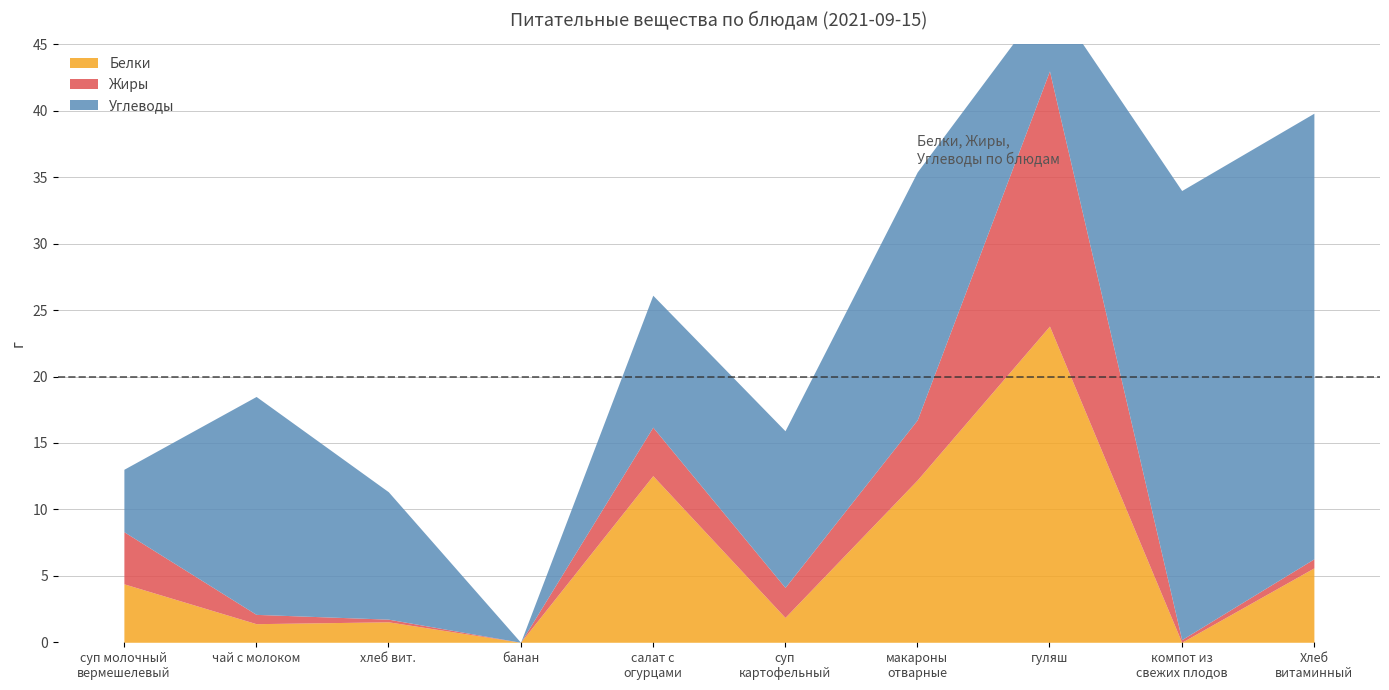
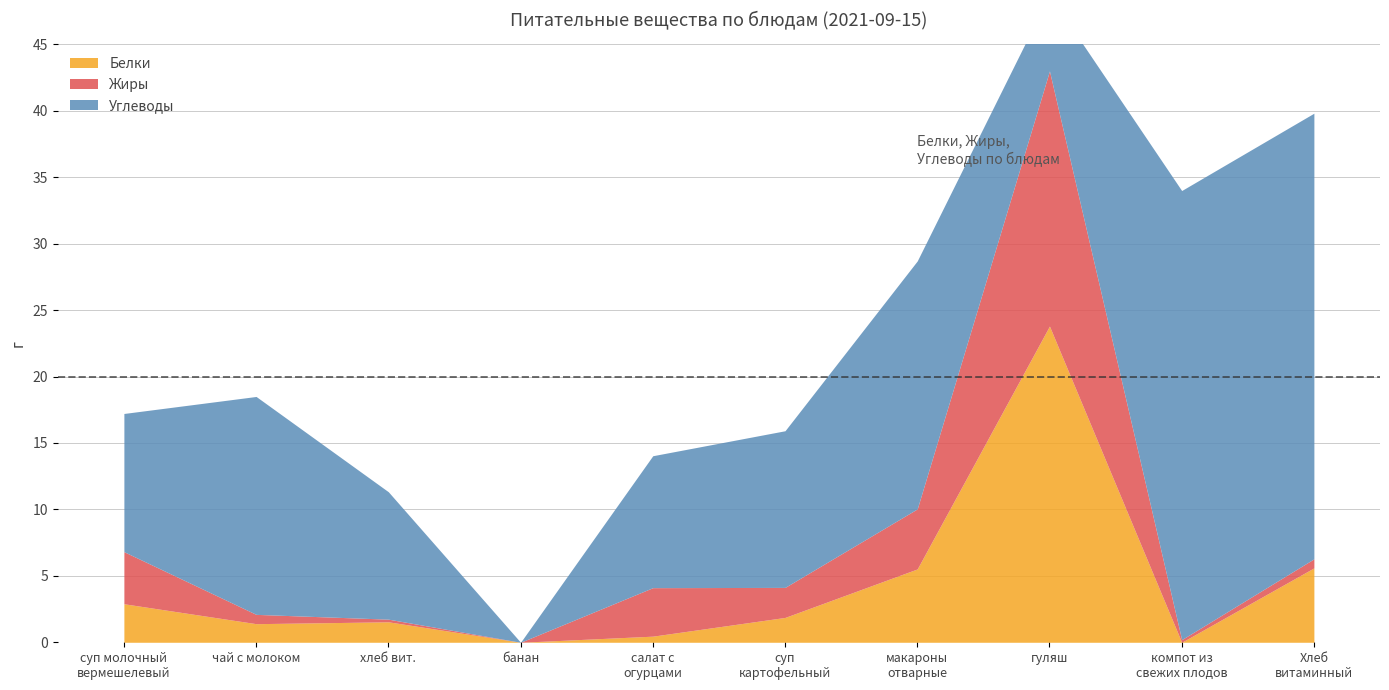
Белки, суп молочный вермешелевый: 4.4 -> 2.9
Углеводы, суп молочный вермешелевый: 4.7 -> 10.4
Белки, салат с огурцами: 12.5 -> 0.5
Белки, макароны отварные: 12.2 -> 5.5
